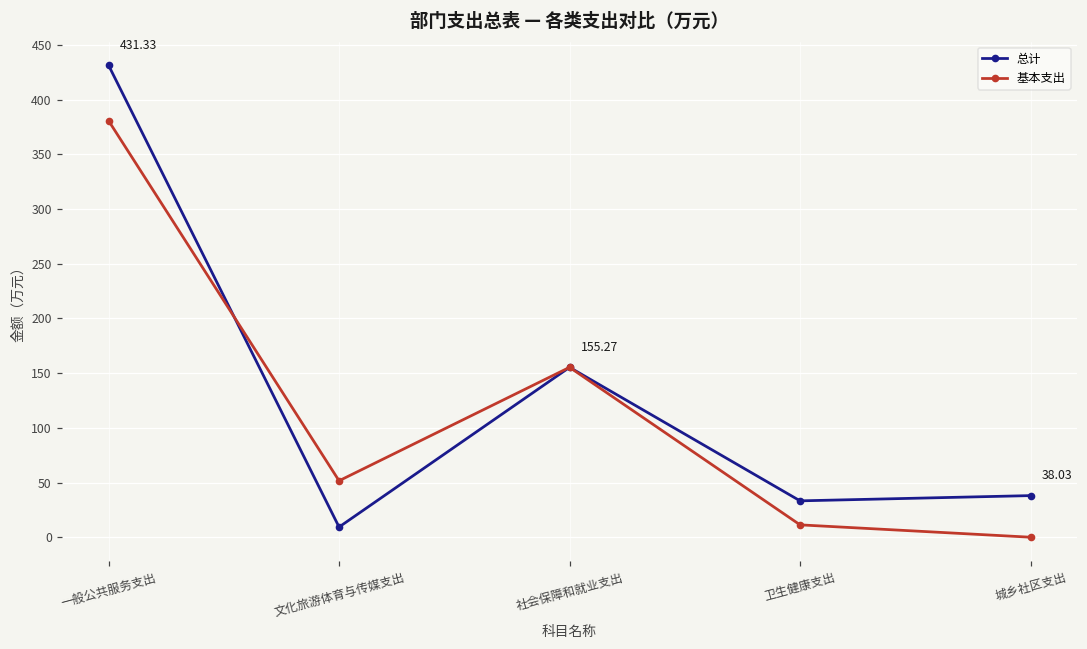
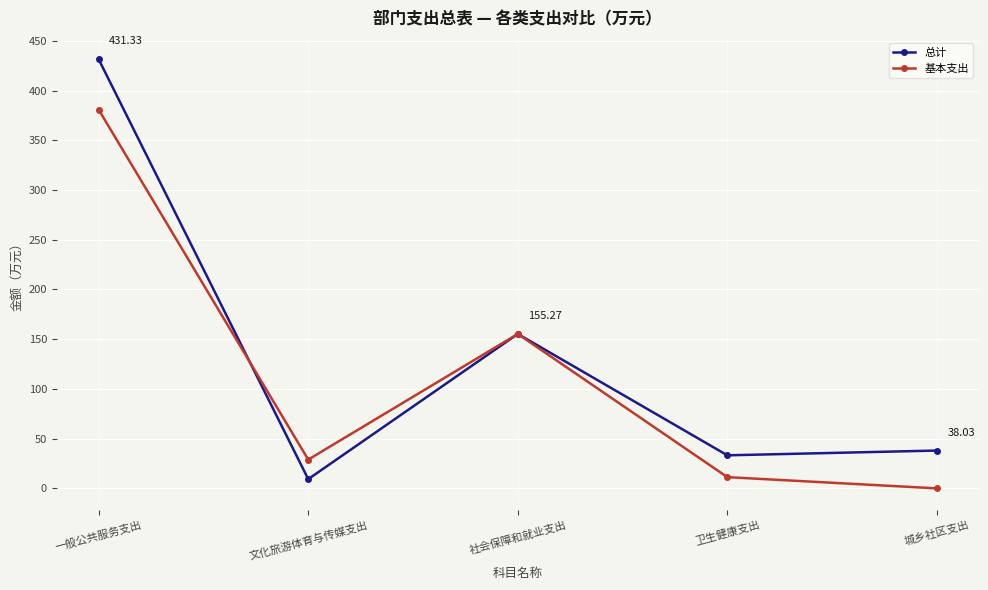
基本支出, 文化旅游体育与传媒支出: 50 -> 30
